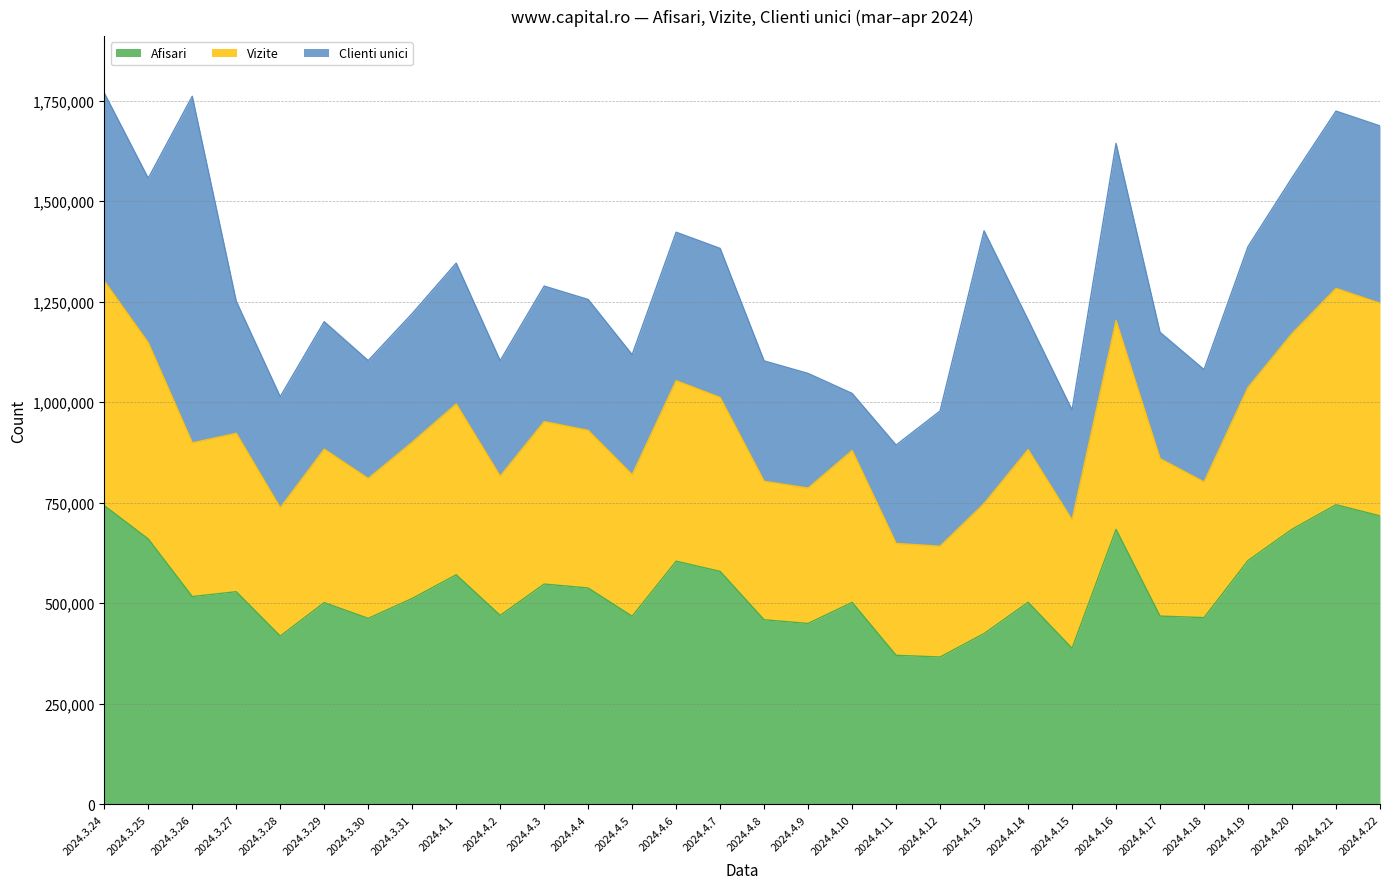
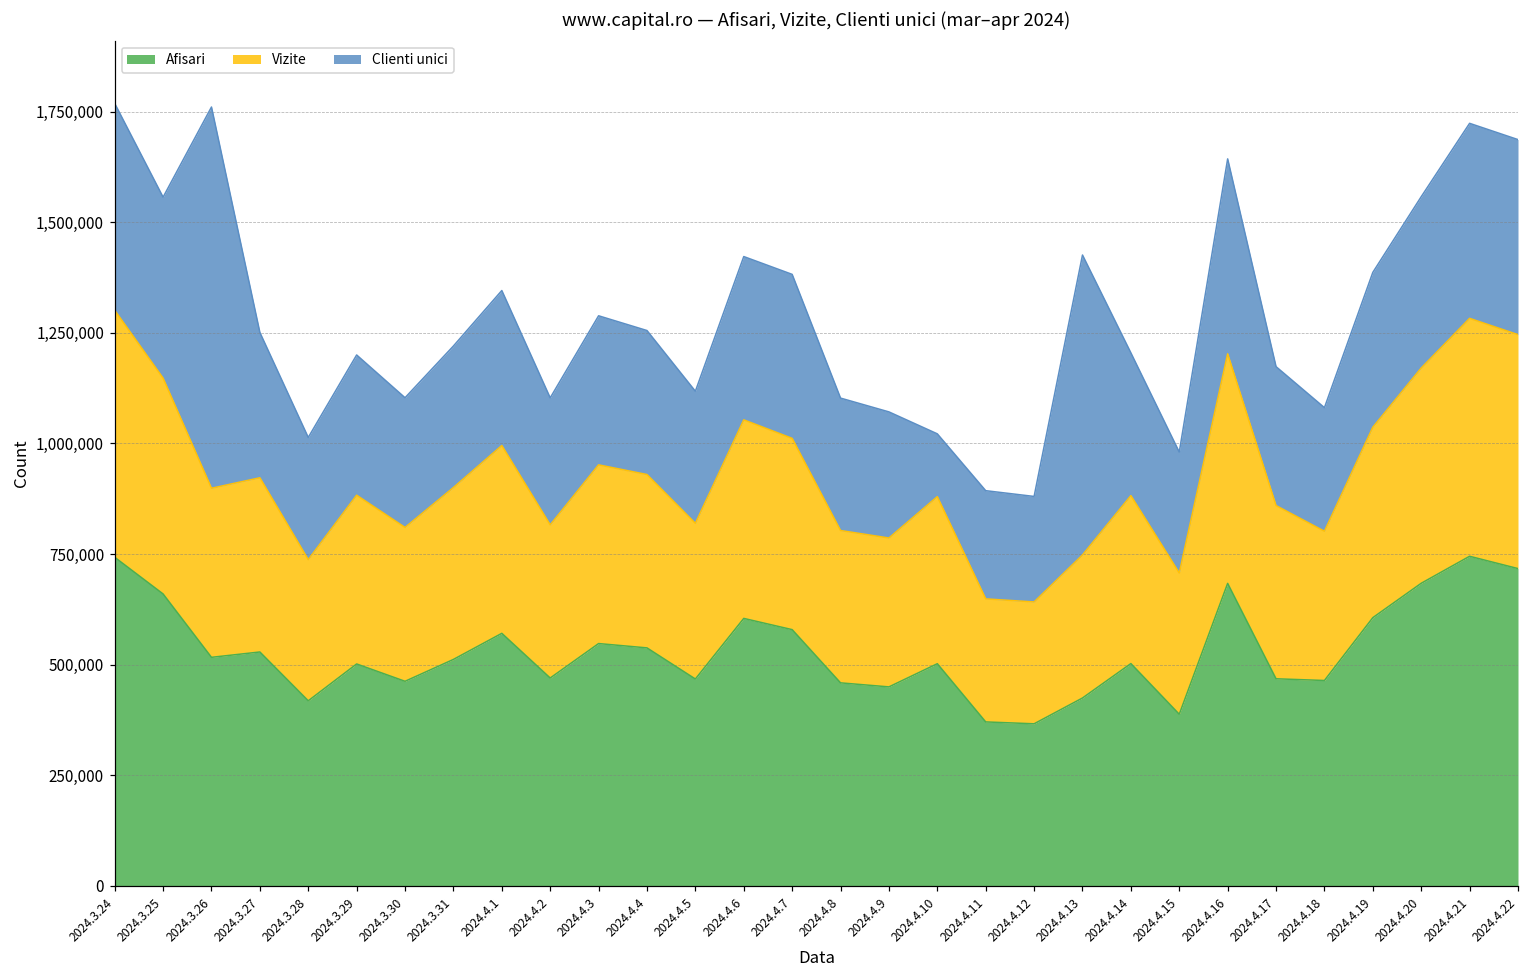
Clienti unici, 2024.4.12: 340,000 -> 240,000
